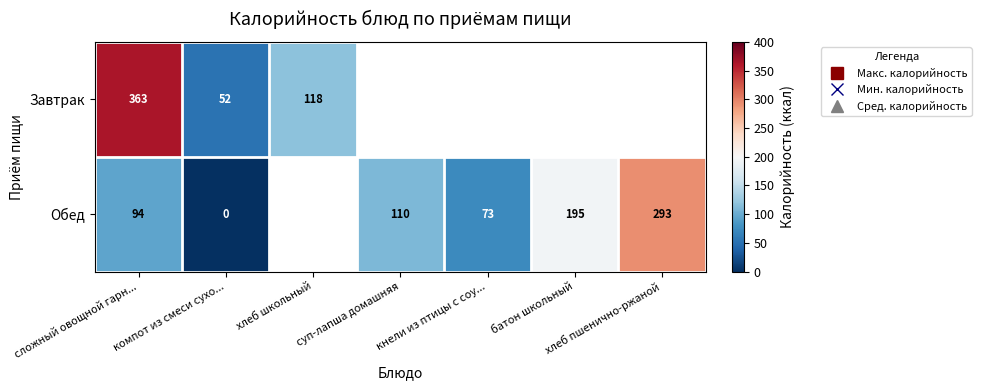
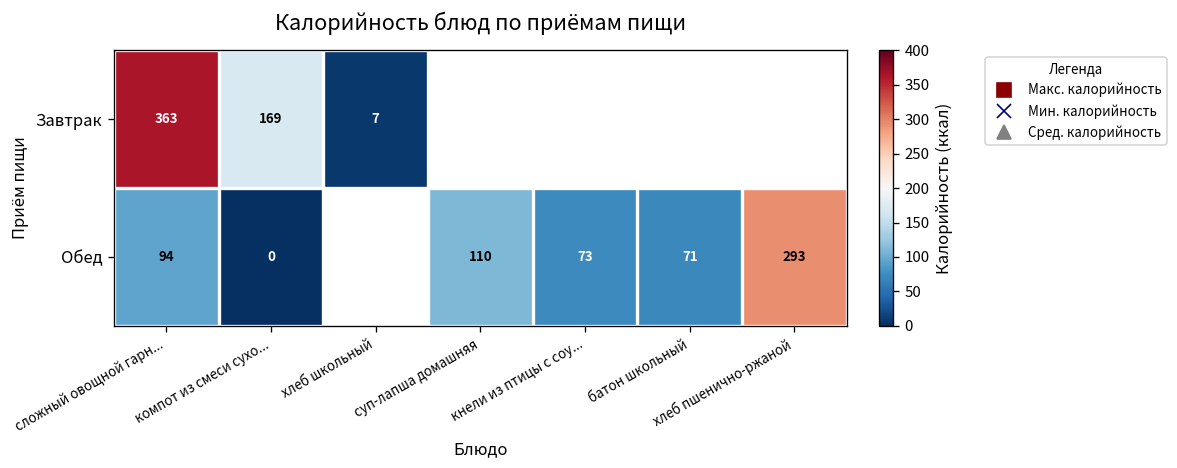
Завтрак, компот из смеси сухо...: 52 -> 169
Завтрак, хлеб школьный: 118 -> 7
Обед, батон школьный: 195 -> 71
